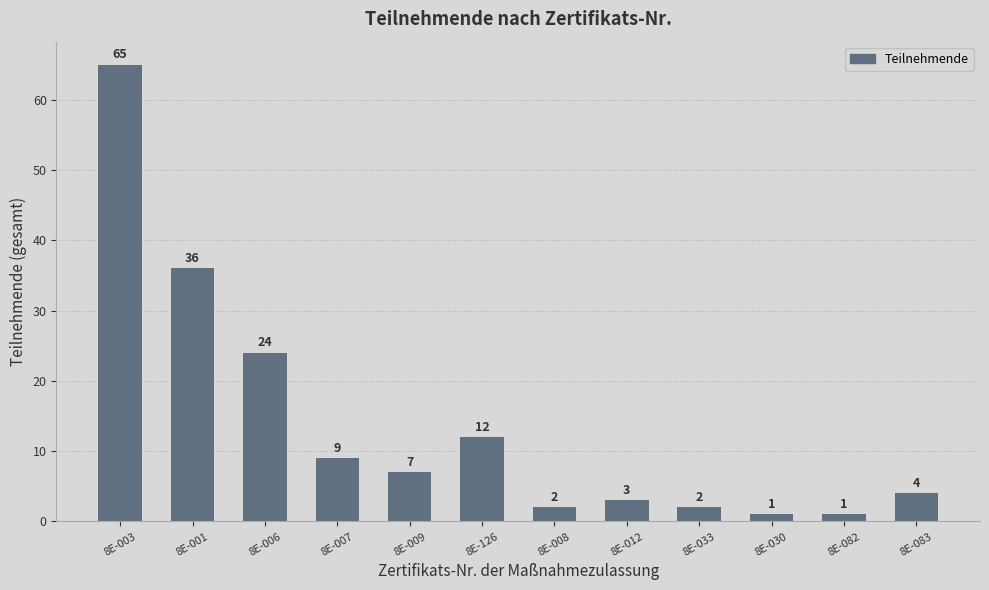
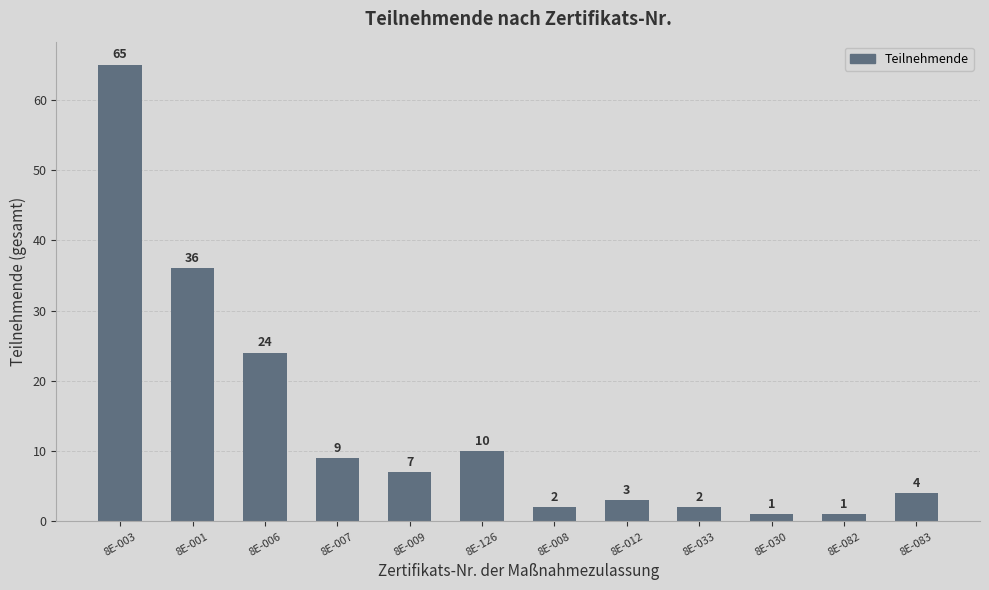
8E-126: 12 -> 10
